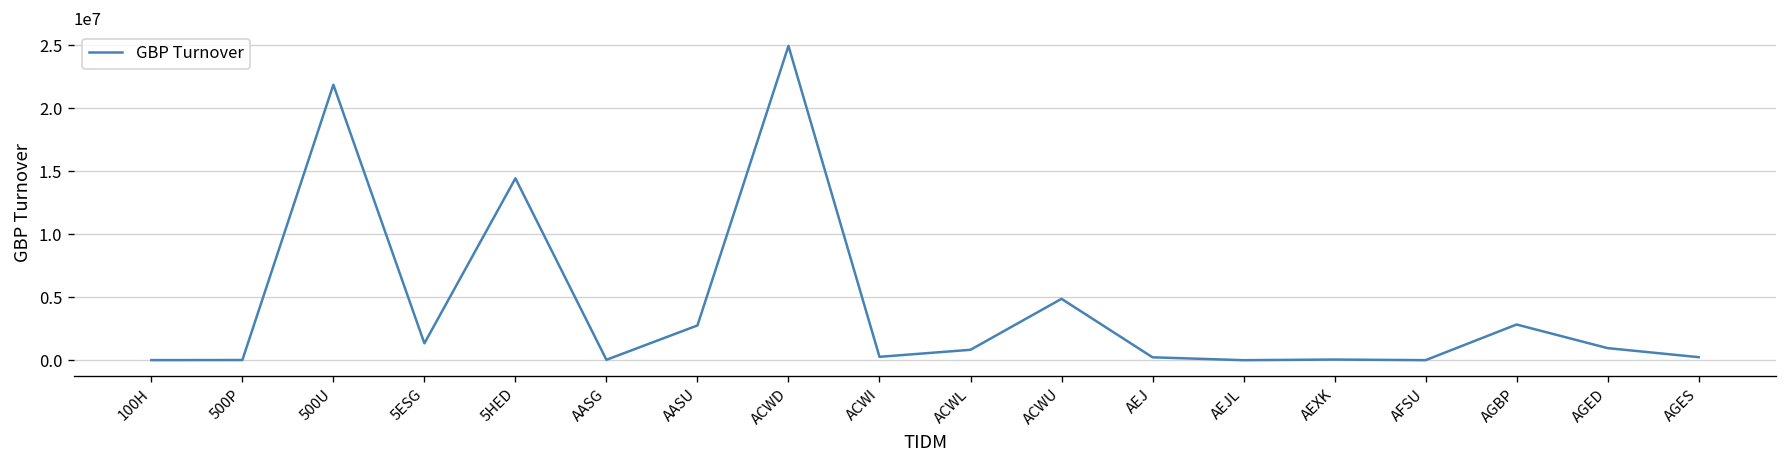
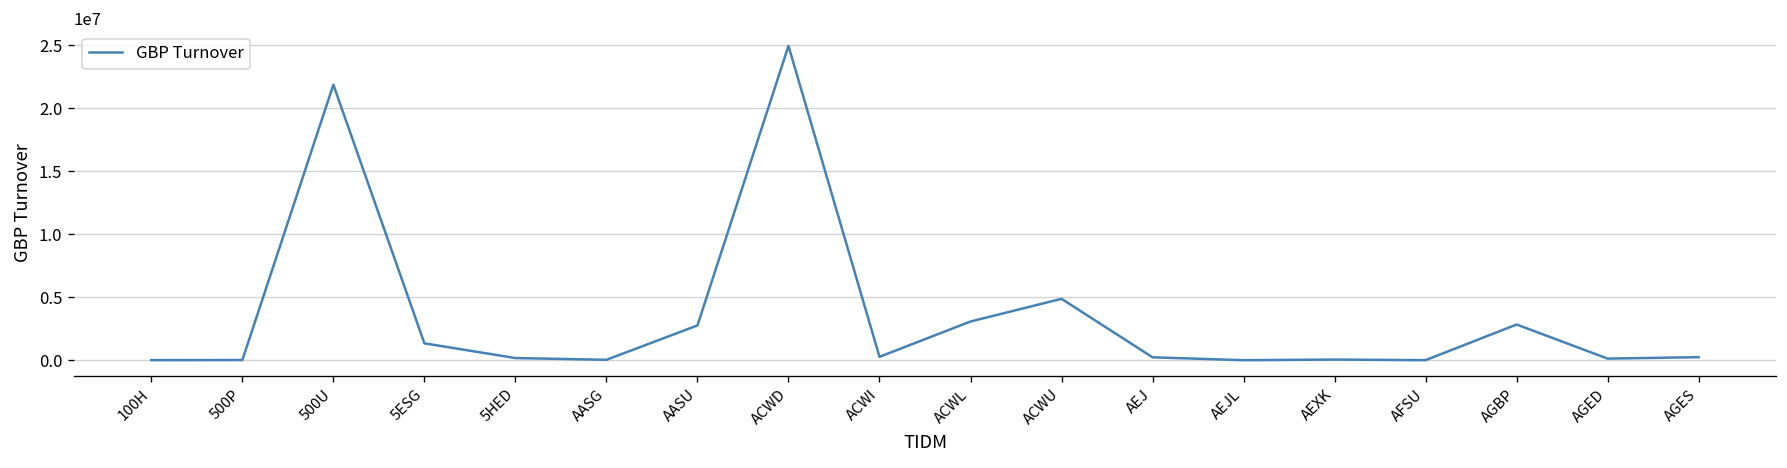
5HED: 14400000 -> 200000
ACWL: 800000 -> 3100000
AGED: 1000000 -> 100000
